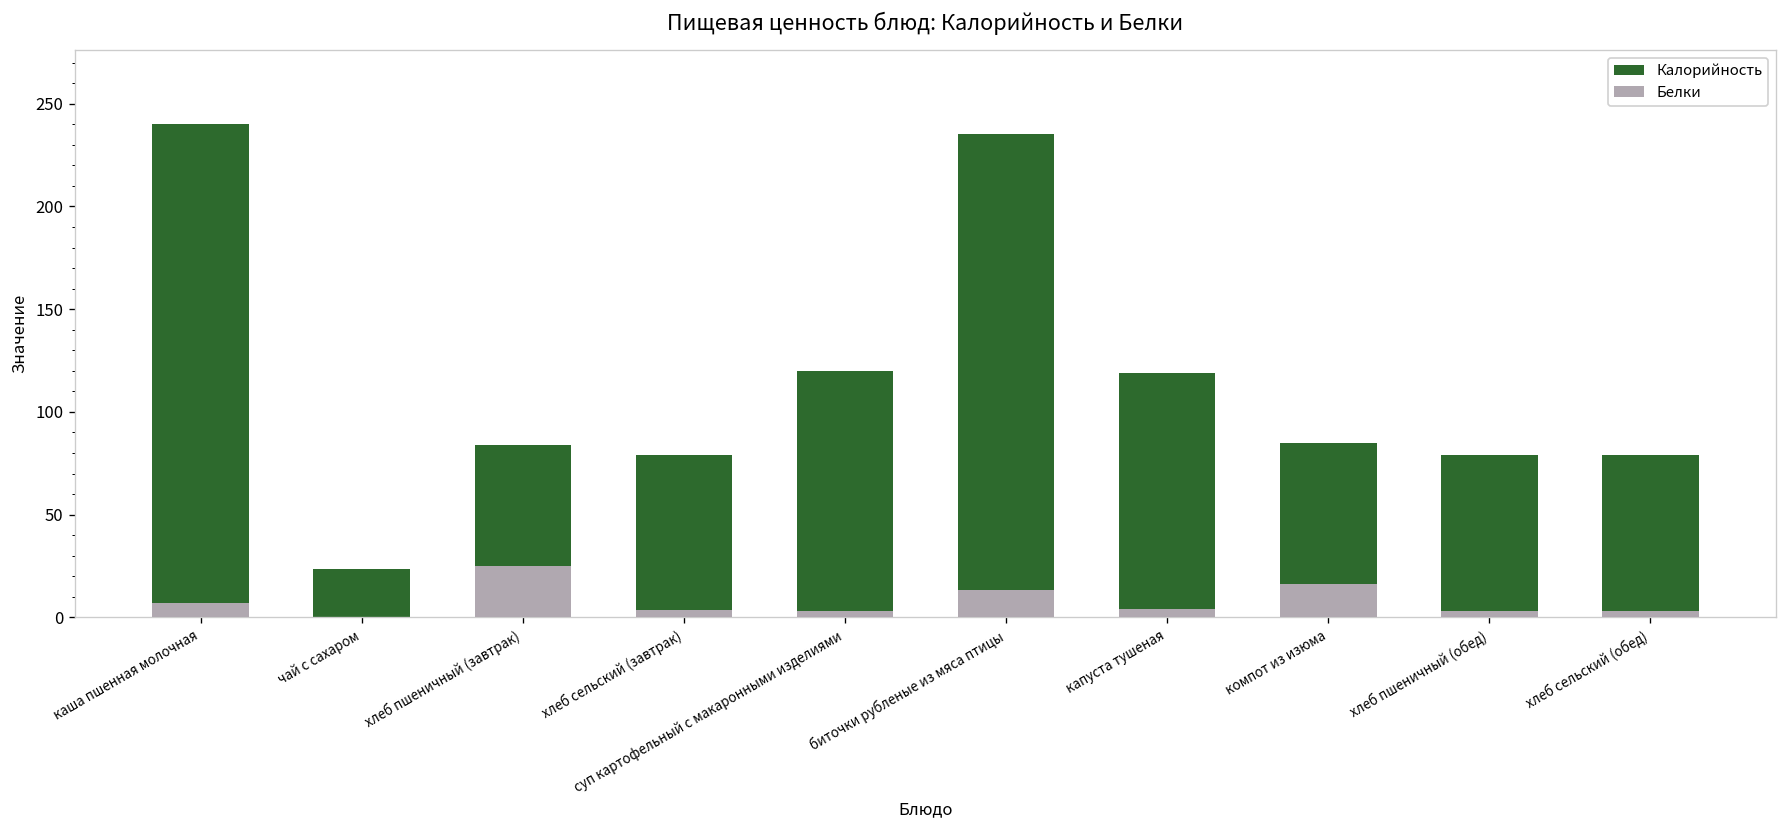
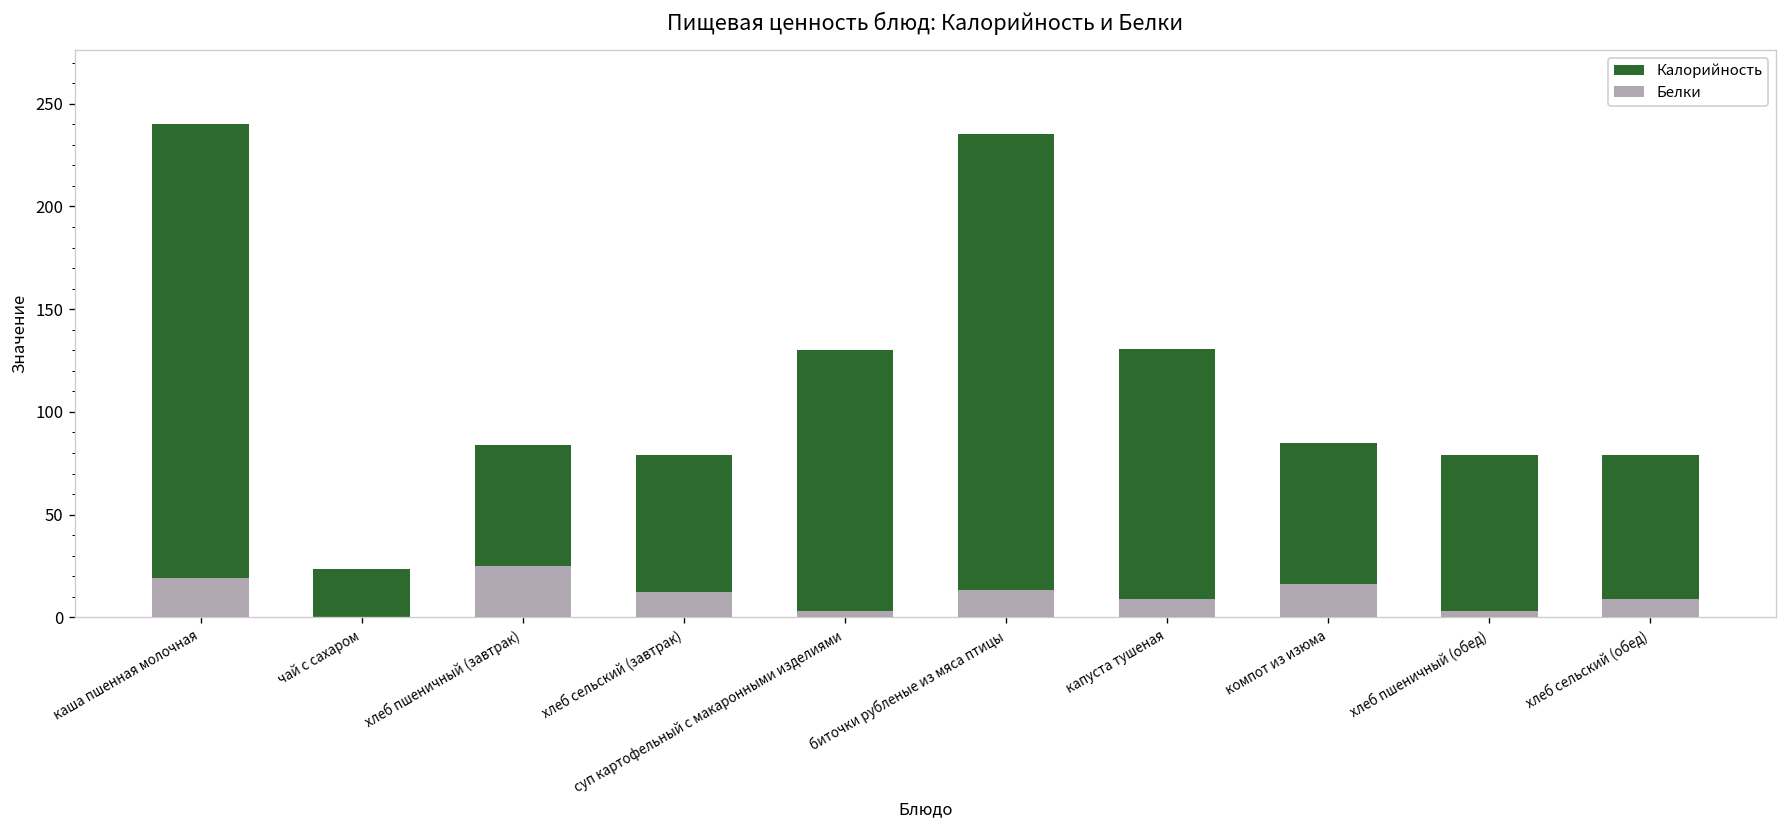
Белки, каша пшенная молочная: 7 -> 19
Белки, хлеб сельский (завтрак): 3 -> 13
Калорийность, суп картофельный с макаронными изделиями: 120 -> 130
Калорийность, капуста тушеная: 119 -> 131
Белки, капуста тушеная: 4 -> 9
Белки, хлеб сельский (обед): 3 -> 9
